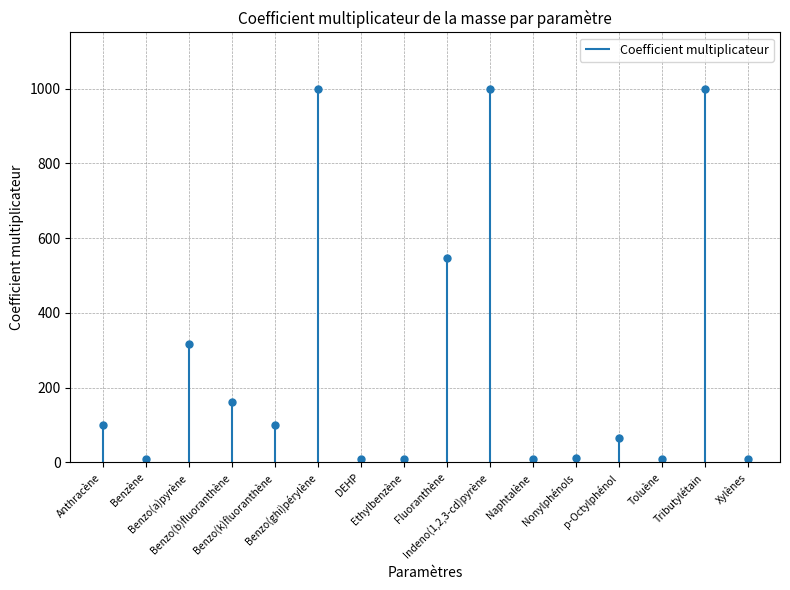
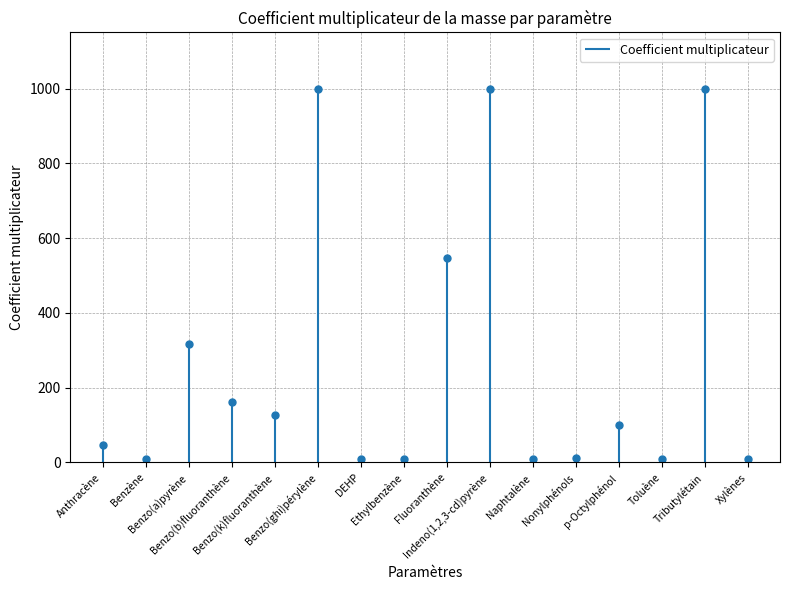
Anthracène: 100 -> 50
Benzo(k)fluoranthène: 100 -> 130
p-Octylphénol: 70 -> 100
